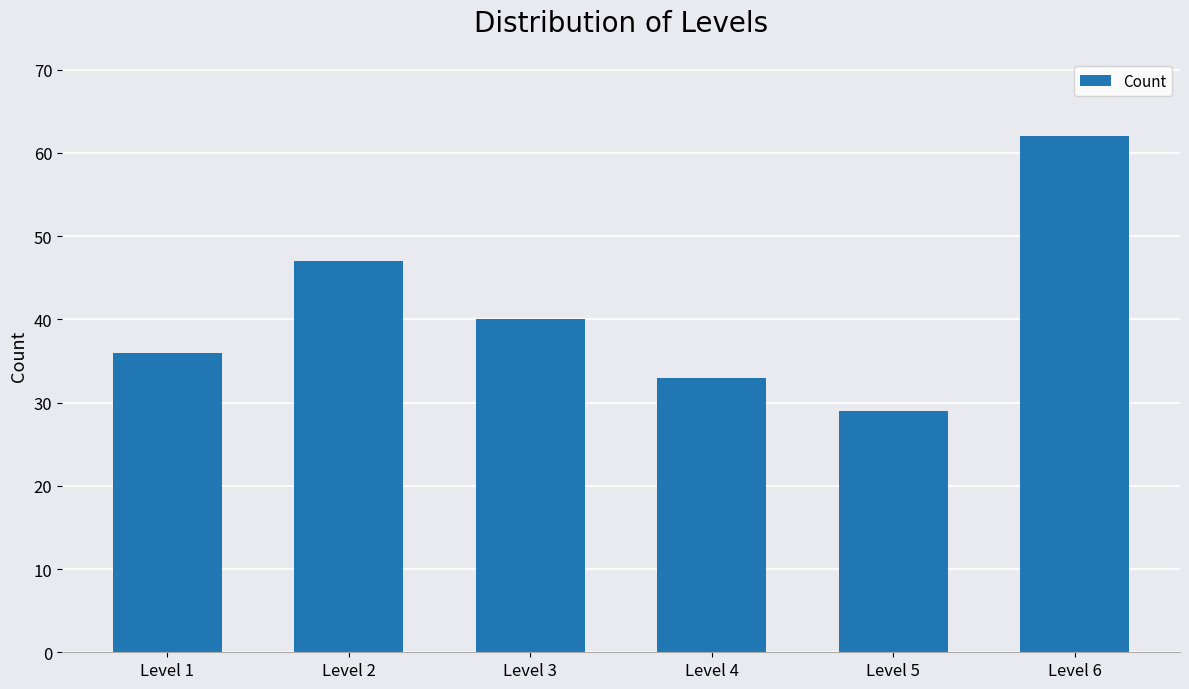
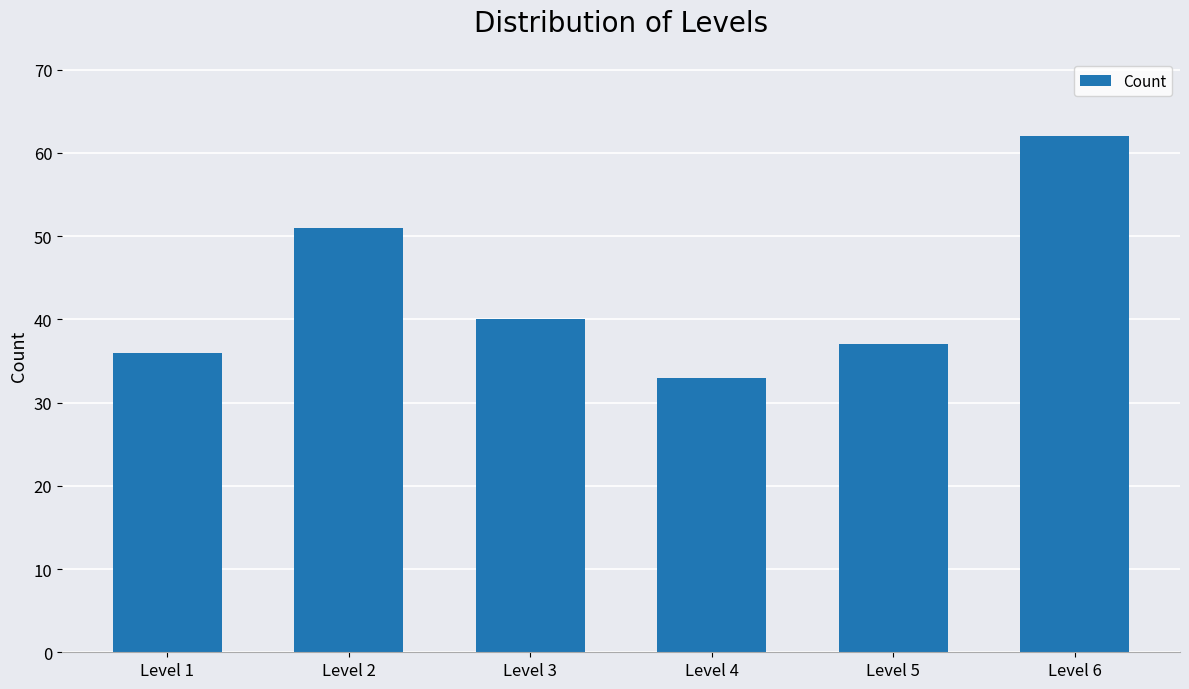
Level 2: 47 -> 51
Level 5: 29 -> 37
